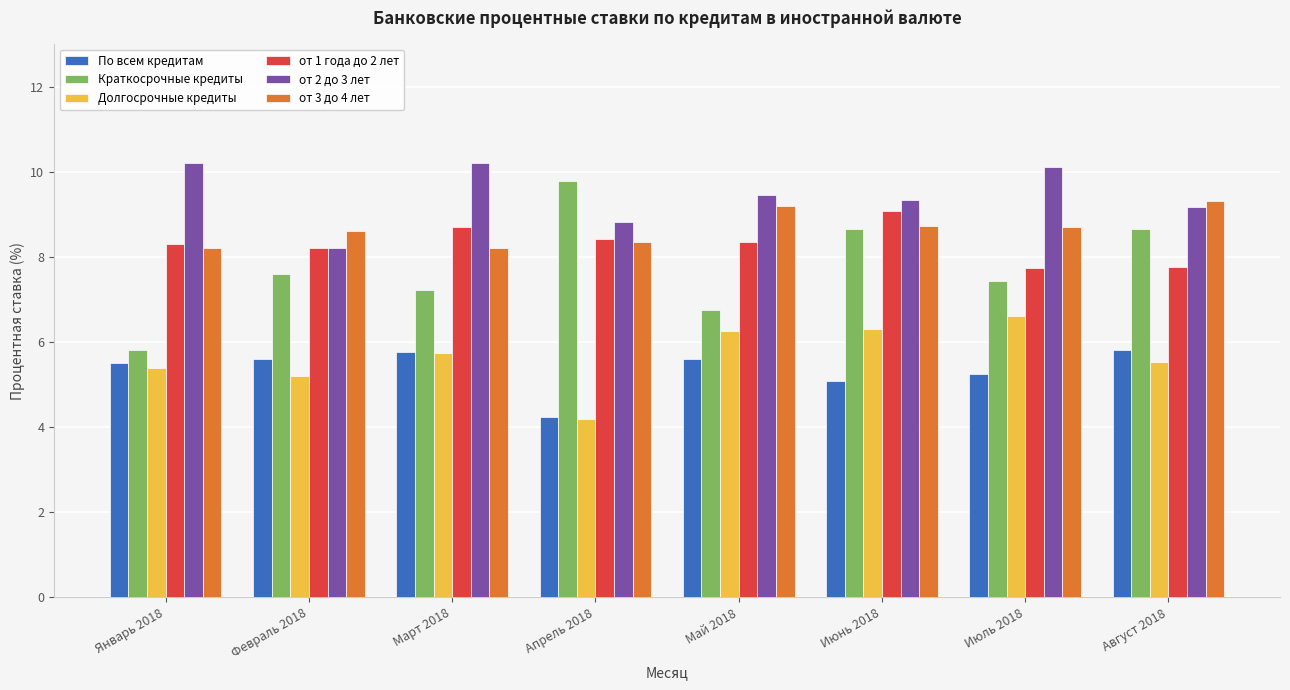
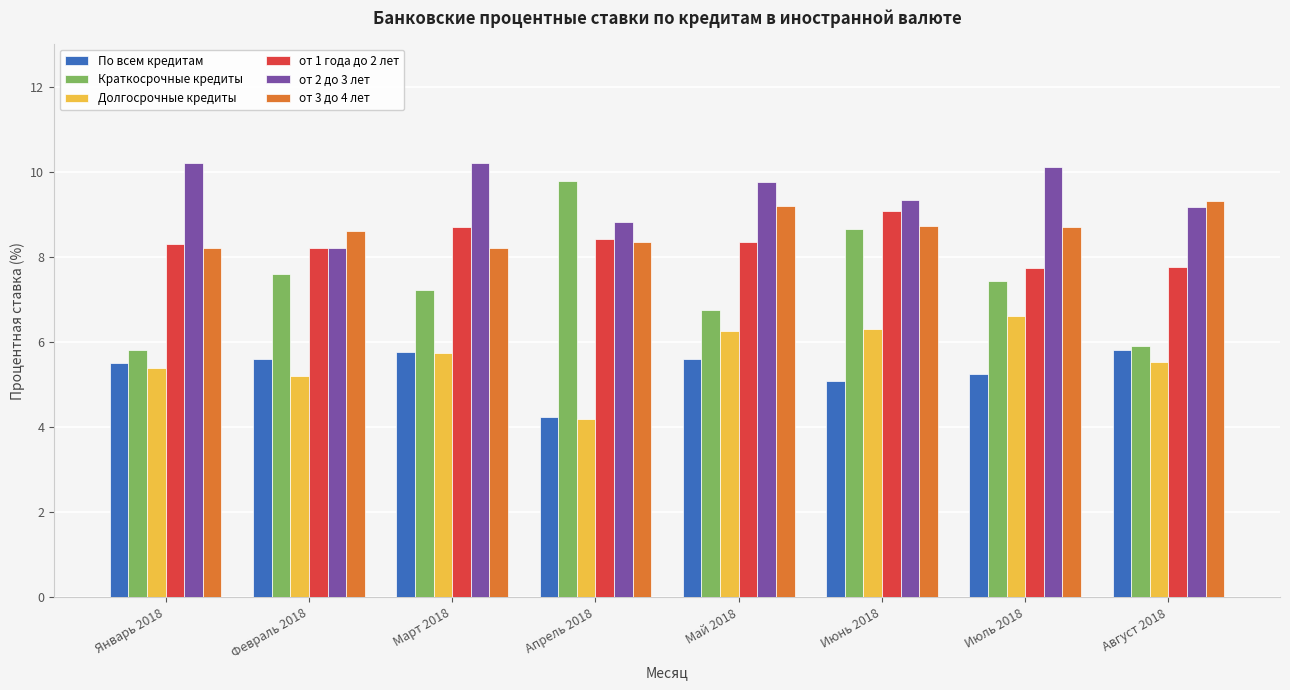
от 2 до 3 лет, Май 2018: 9.5 -> 9.8
Краткосрочные кредиты, Август 2018: 8.6 -> 5.9
